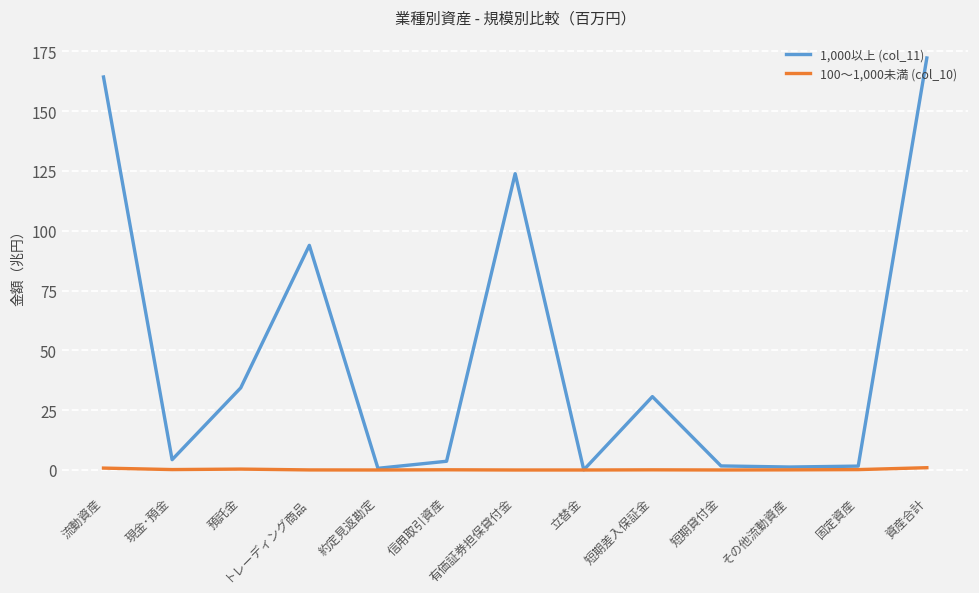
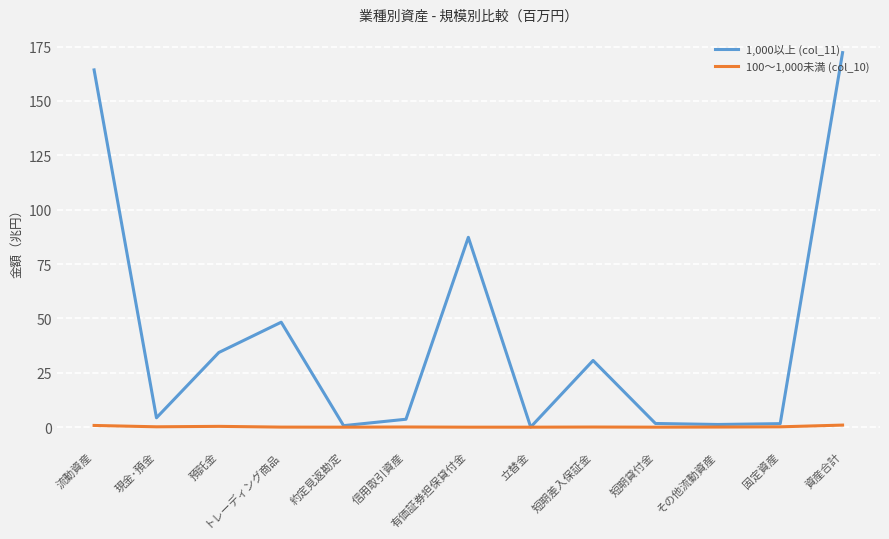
1,000以上 (col_11), トレーディング商品: 94 -> 48
1,000以上 (col_11), 有価証券担保貸付金: 124 -> 87
